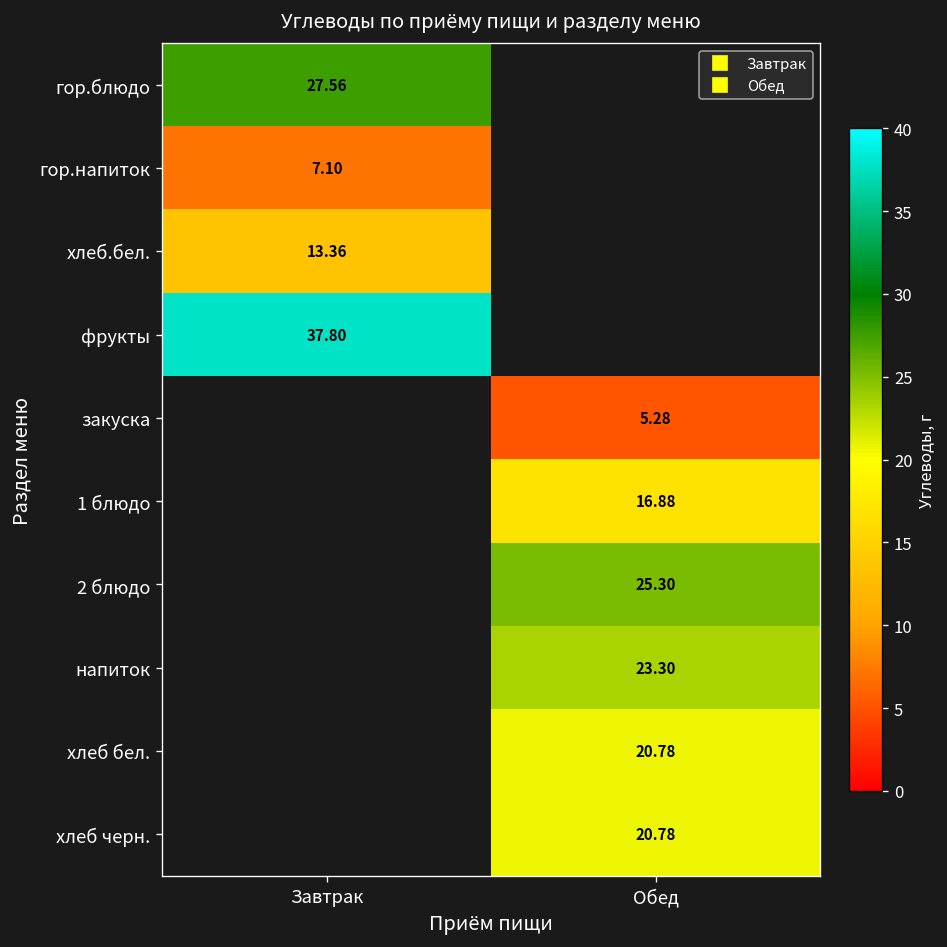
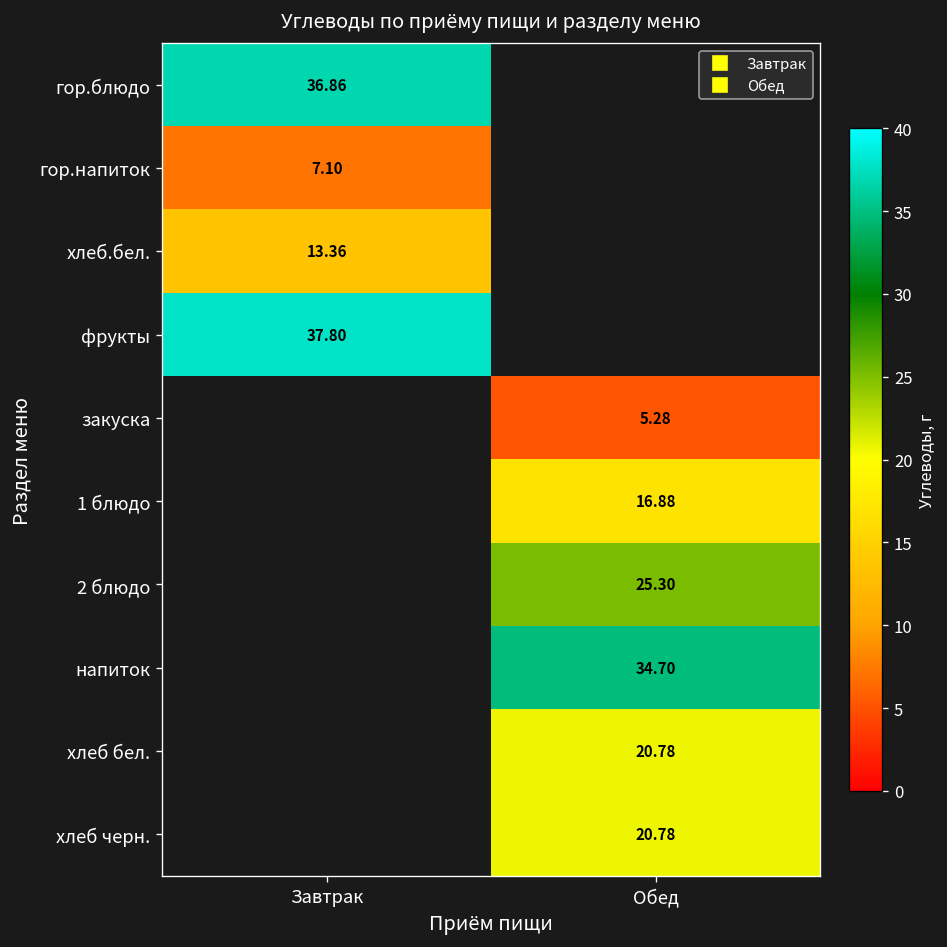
гор.блюдо, Завтрак: 27.56 -> 36.86
напиток, Обед: 23.30 -> 34.70
